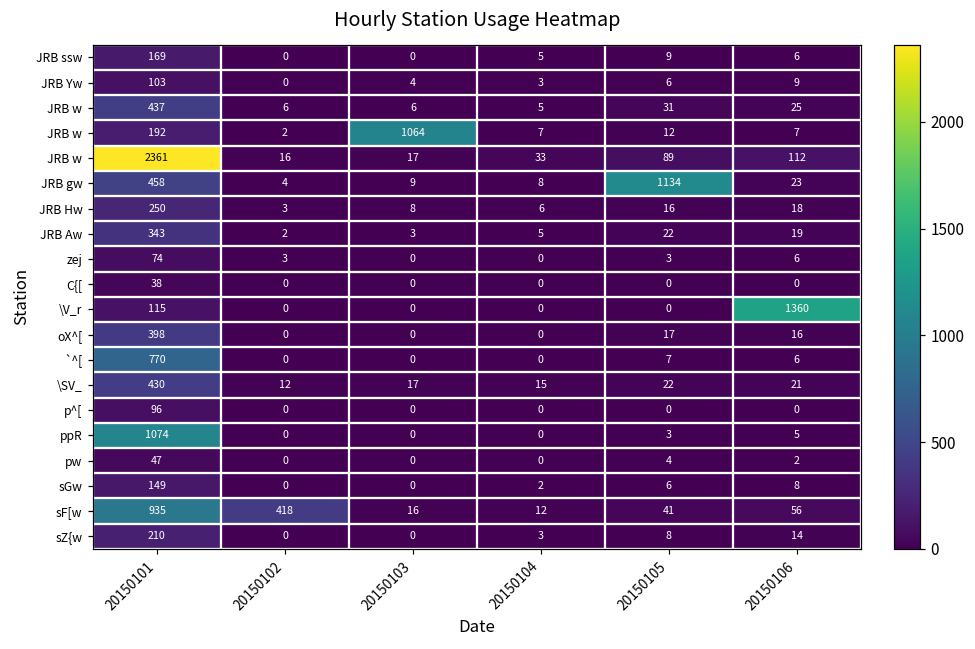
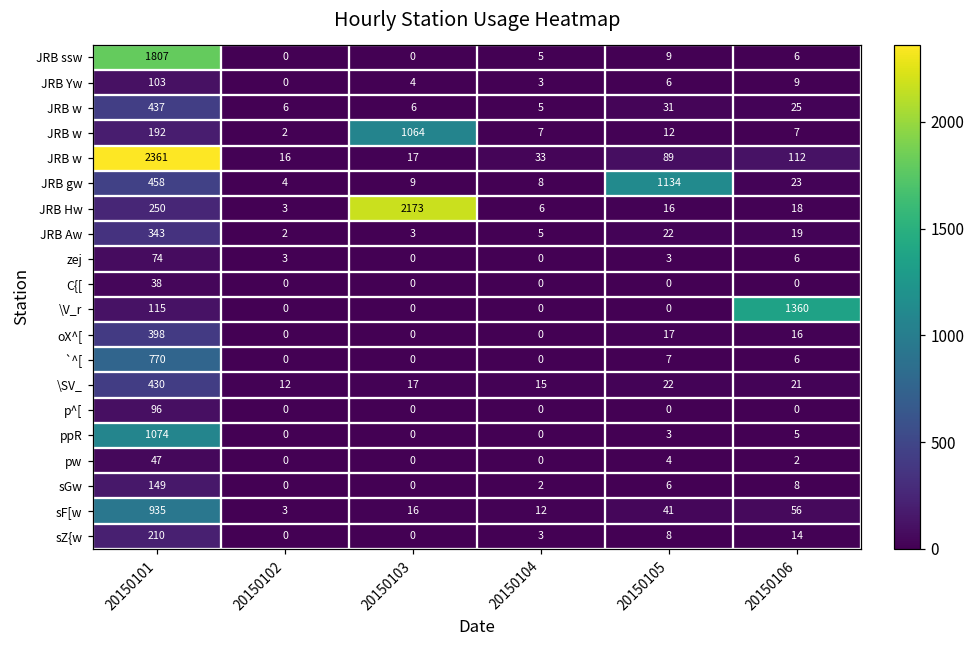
JRB ssw, 20150101: 169 -> 1807
JRB Hw, 20150103: 8 -> 2173
sF[w, 20150102: 418 -> 3
